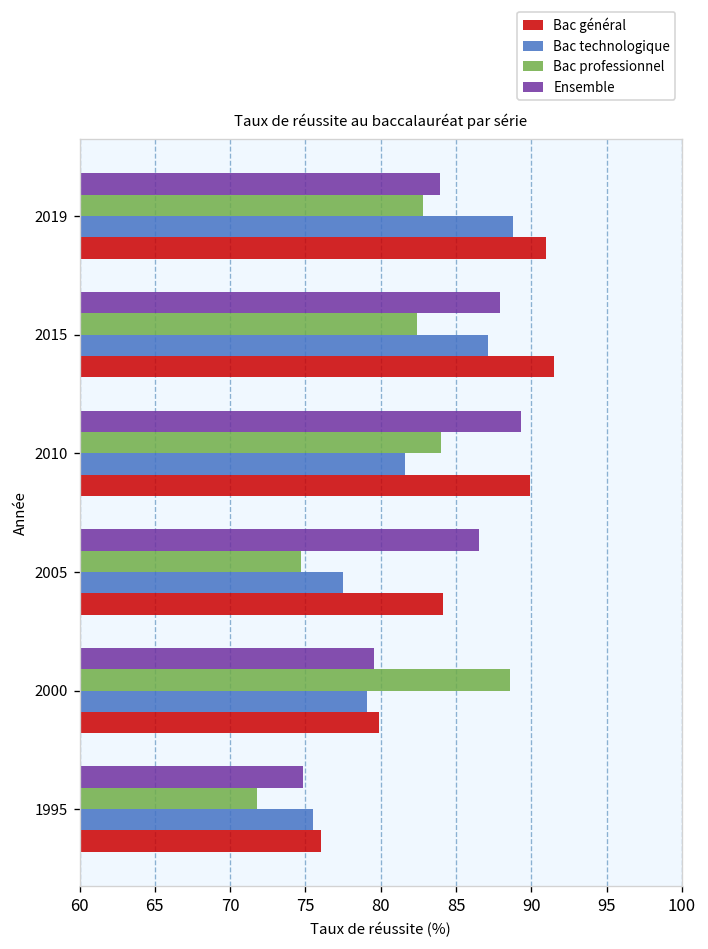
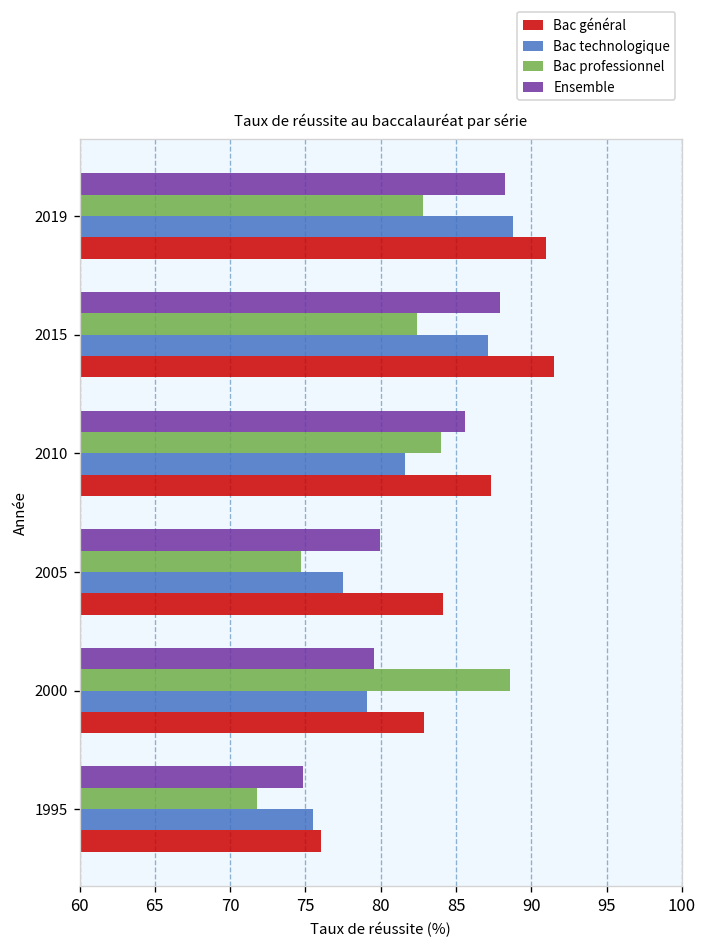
Ensemble, 2019: 83.9 -> 88.2
Ensemble, 2010: 89.3 -> 85.6
Bac général, 2010: 89.9 -> 87.3
Ensemble, 2005: 86.6 -> 79.9
Bac général, 2000: 79.9 -> 82.9
